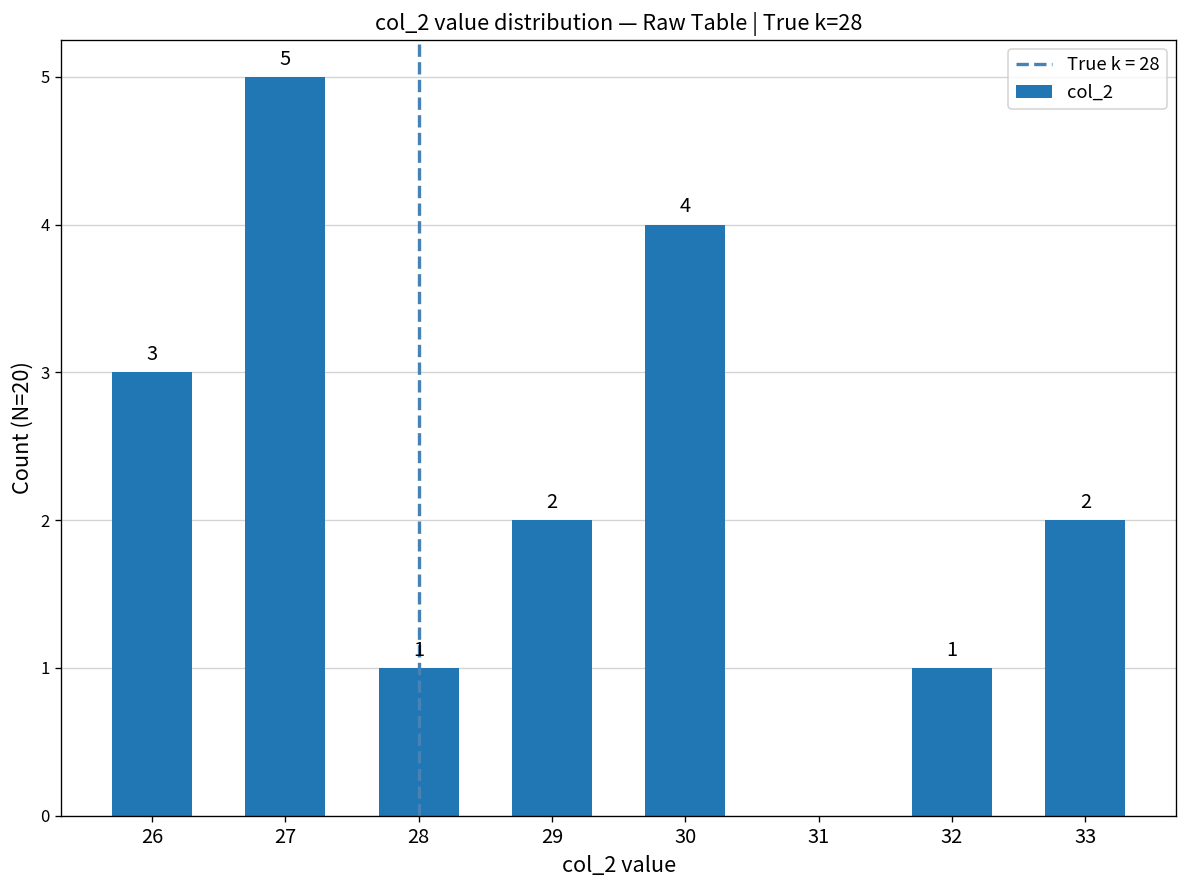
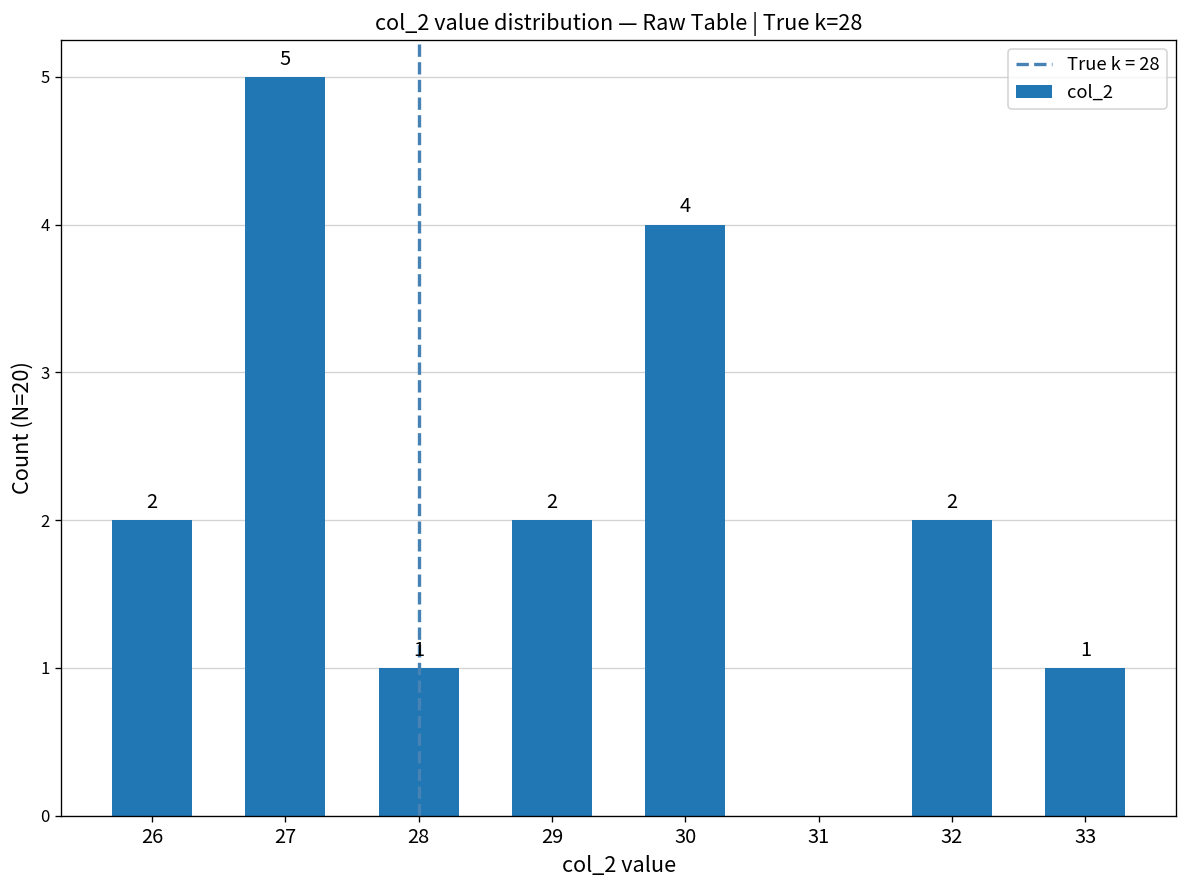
26: 3 -> 2
32: 1 -> 2
33: 2 -> 1
